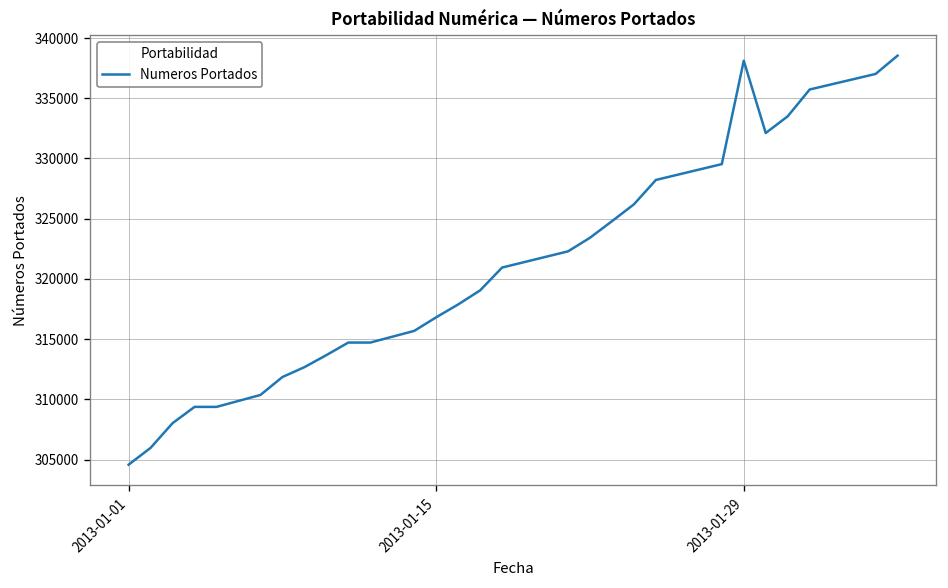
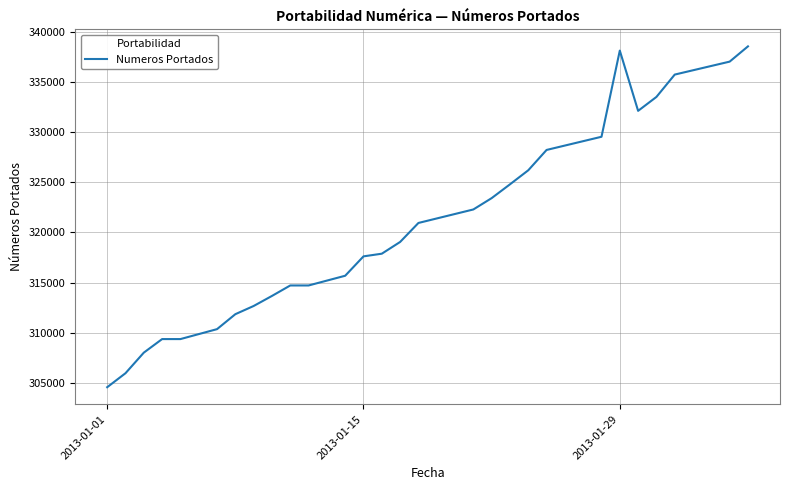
2013-01-15: 316800 -> 317600
